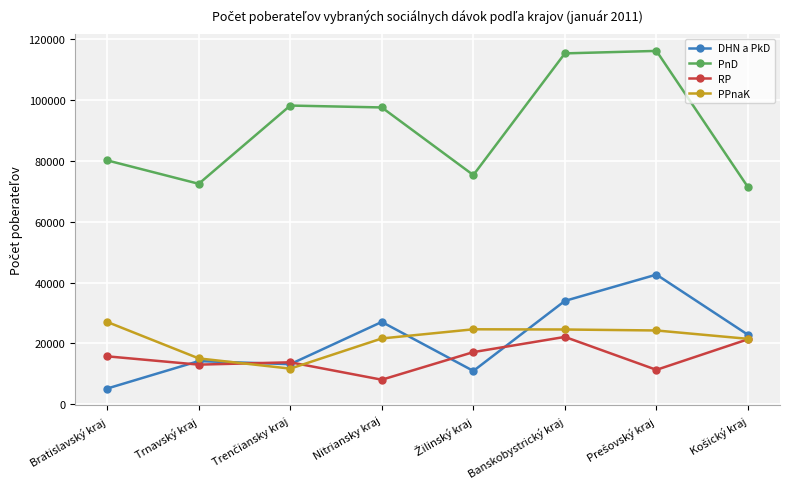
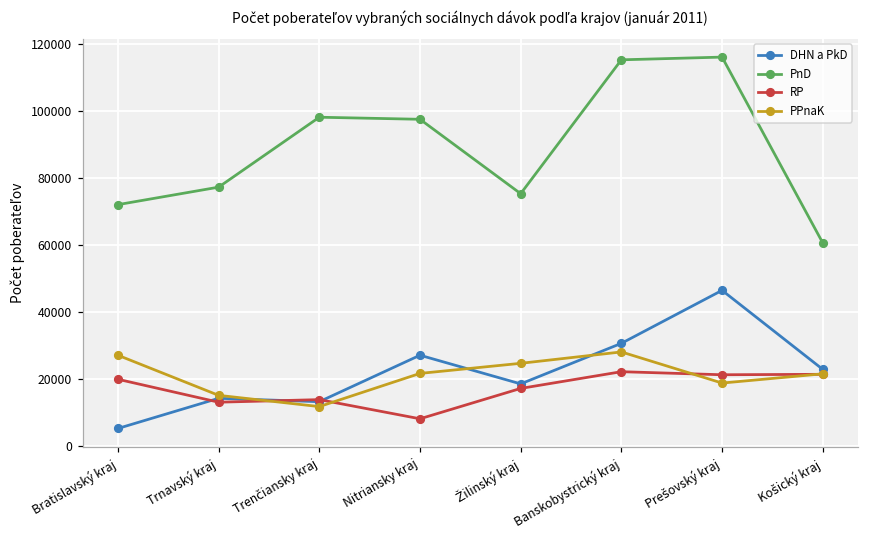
PnD, Bratislavský kraj: 80000 -> 72000
RP, Bratislavský kraj: 16000 -> 20000
PnD, Trnavský kraj: 72000 -> 77000
DHN a PkD, Žilinský kraj: 11000 -> 19000
DHN a PkD, Banskobystrický kraj: 34000 -> 31000
PPnaK, Banskobystrický kraj: 25000 -> 28000
DHN a PkD, Prešovský kraj: 43000 -> 46000
RP, Prešovský kraj: 11000 -> 21000
PPnaK, Prešovský kraj: 24000 -> 19000
PnD, Košický kraj: 71000 -> 61000
